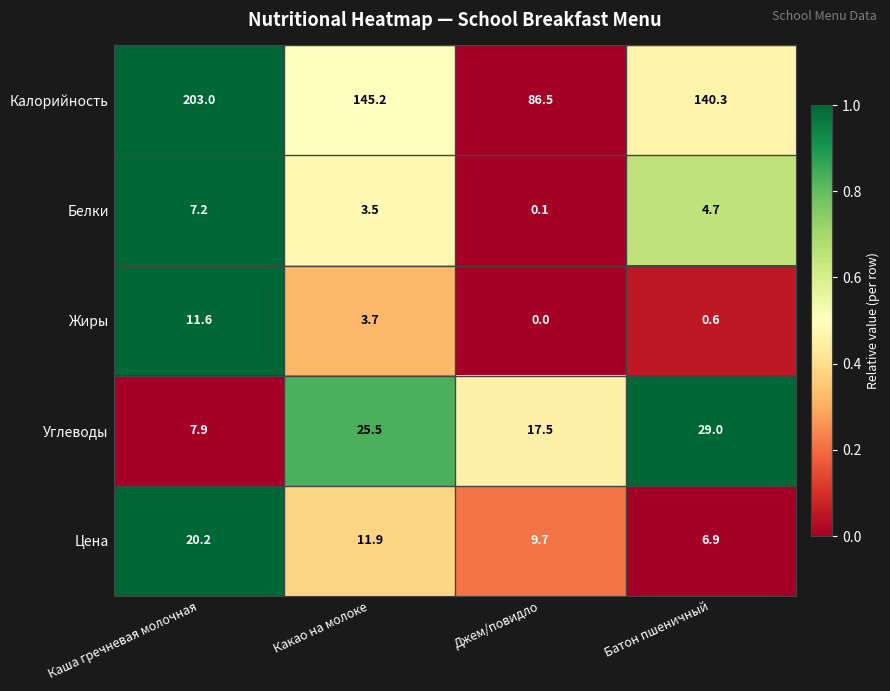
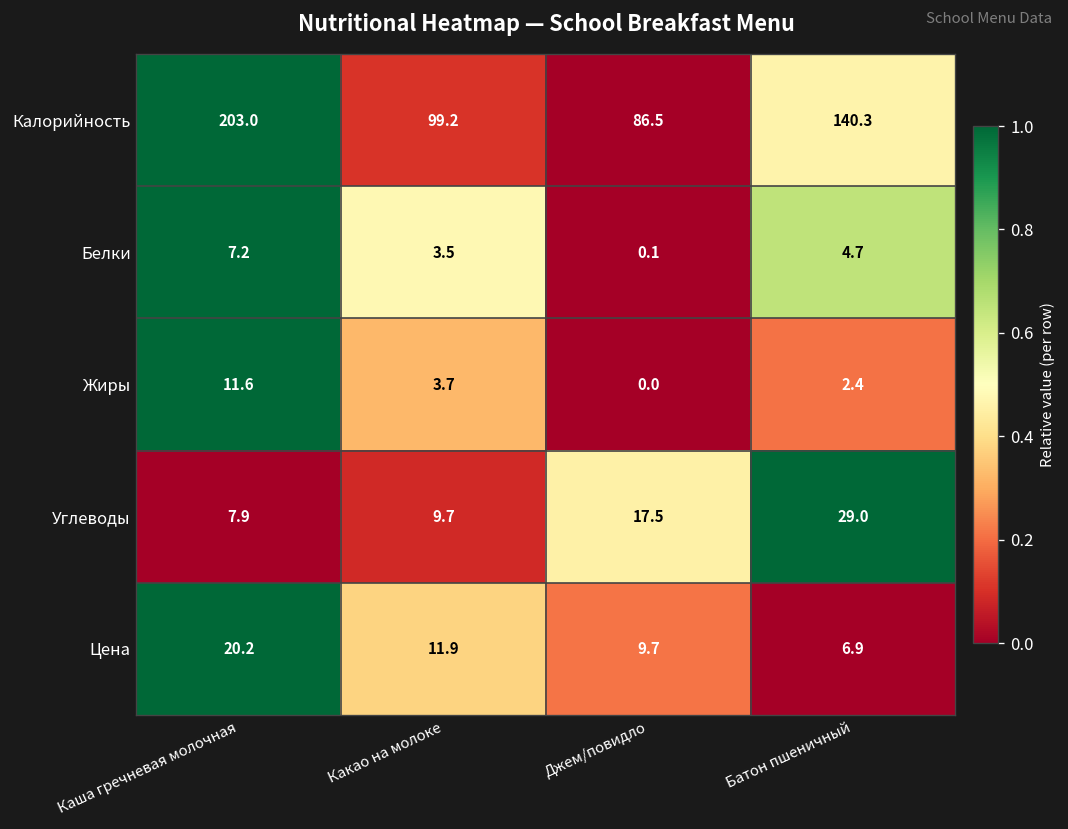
Калорийность, Какао на молоке: 145.2 -> 99.2
Жиры, Батон пшеничный: 0.6 -> 2.4
Углеводы, Какао на молоке: 25.5 -> 9.7
